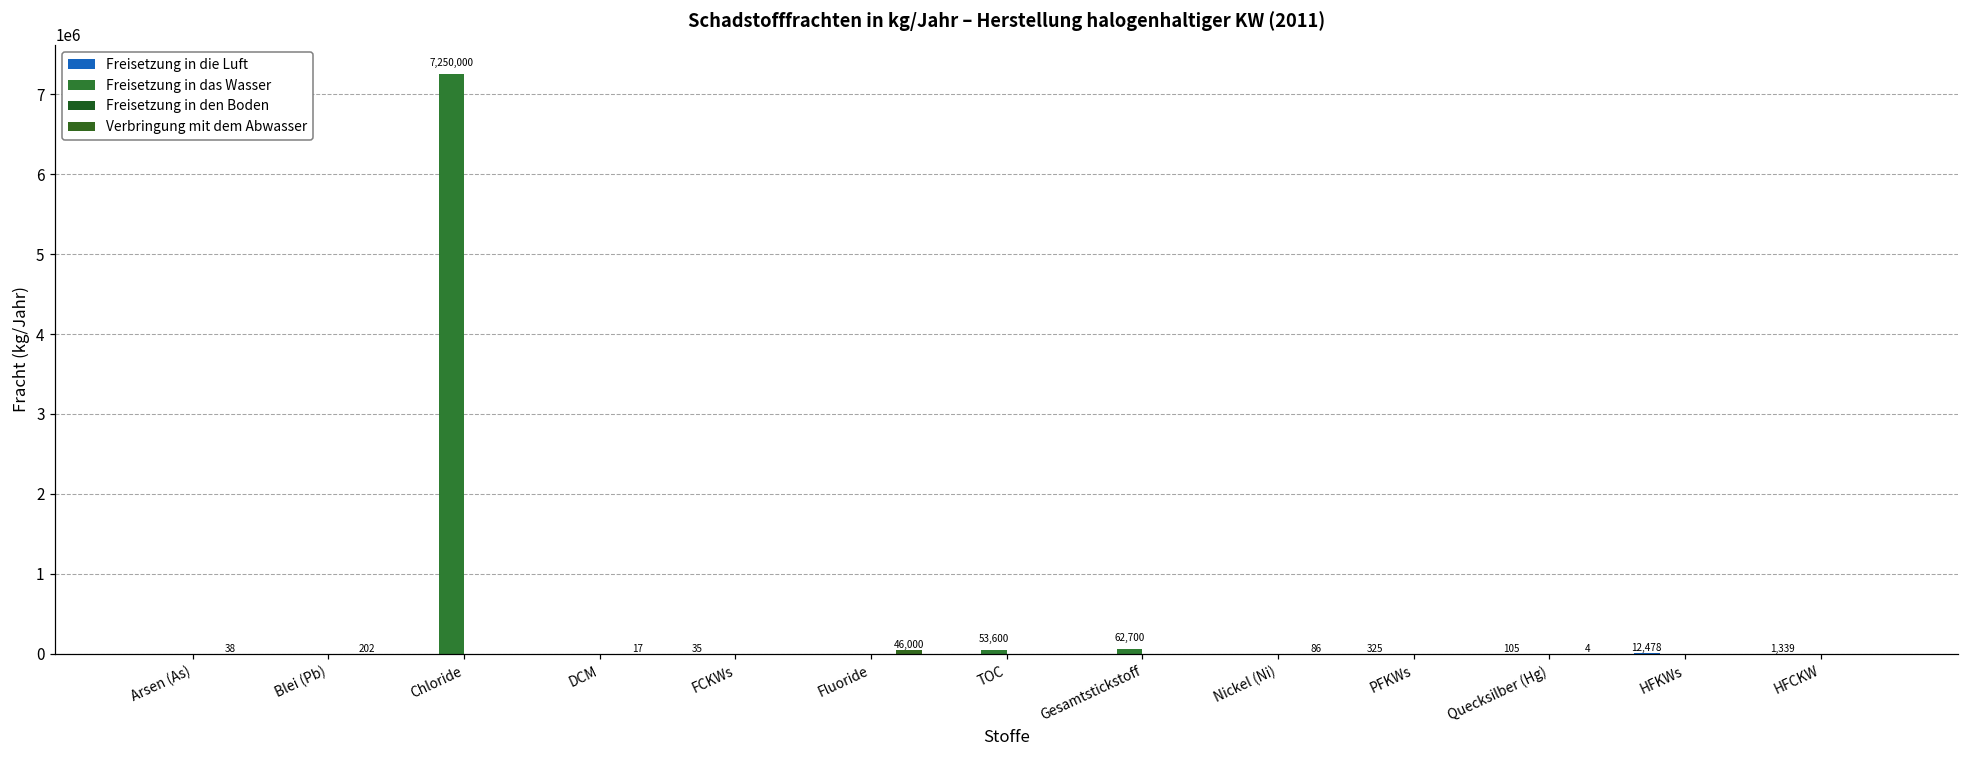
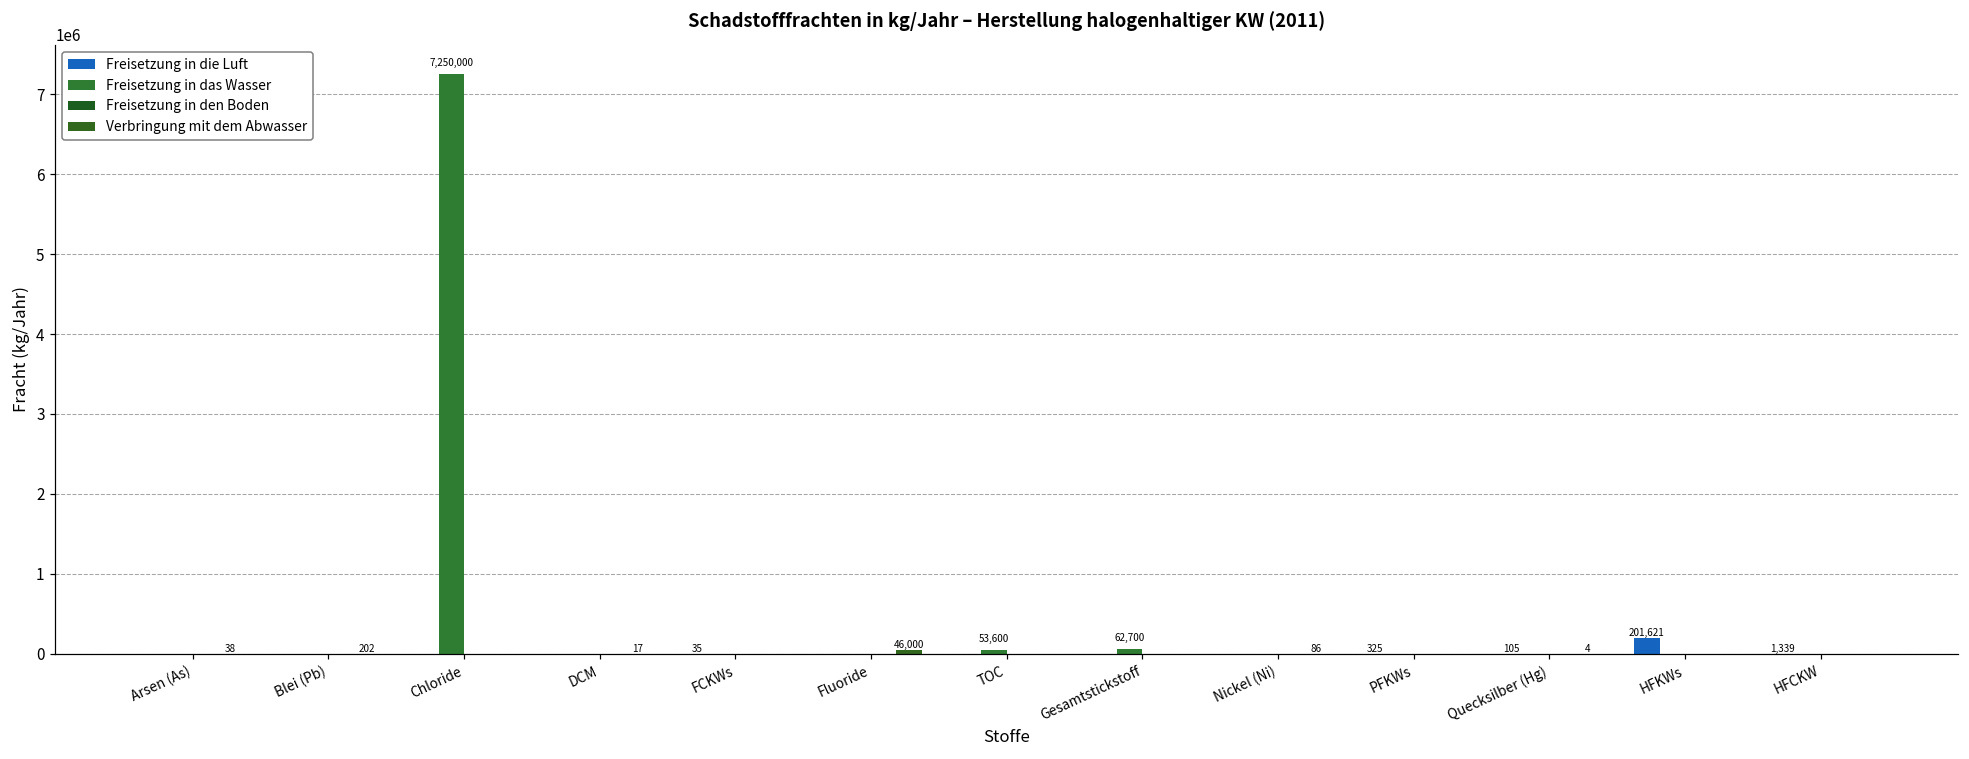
Freisetzung in die Luft, HFKWs: 12,478 -> 201,621
